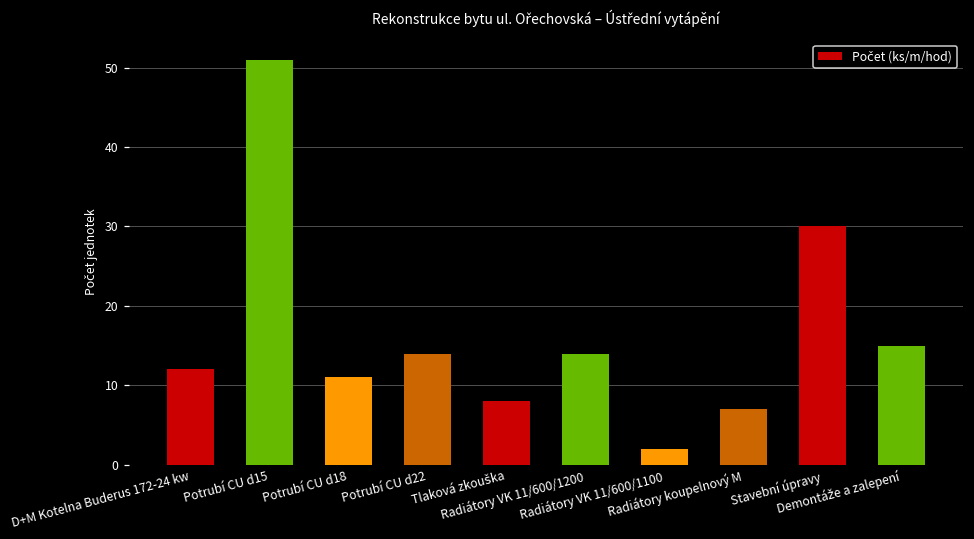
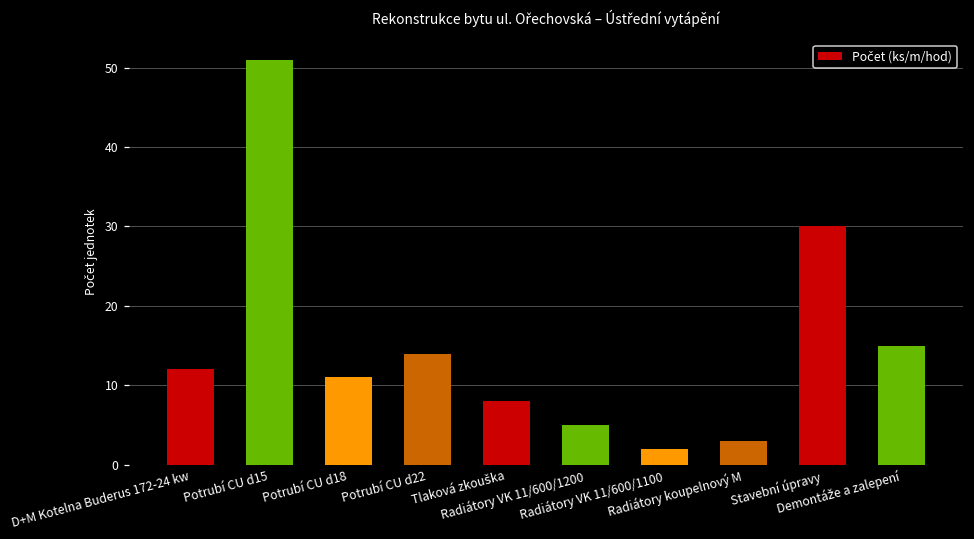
Radiátory VK 11/600/1200: 14 -> 5
Radiátory koupelnový M: 7 -> 3
